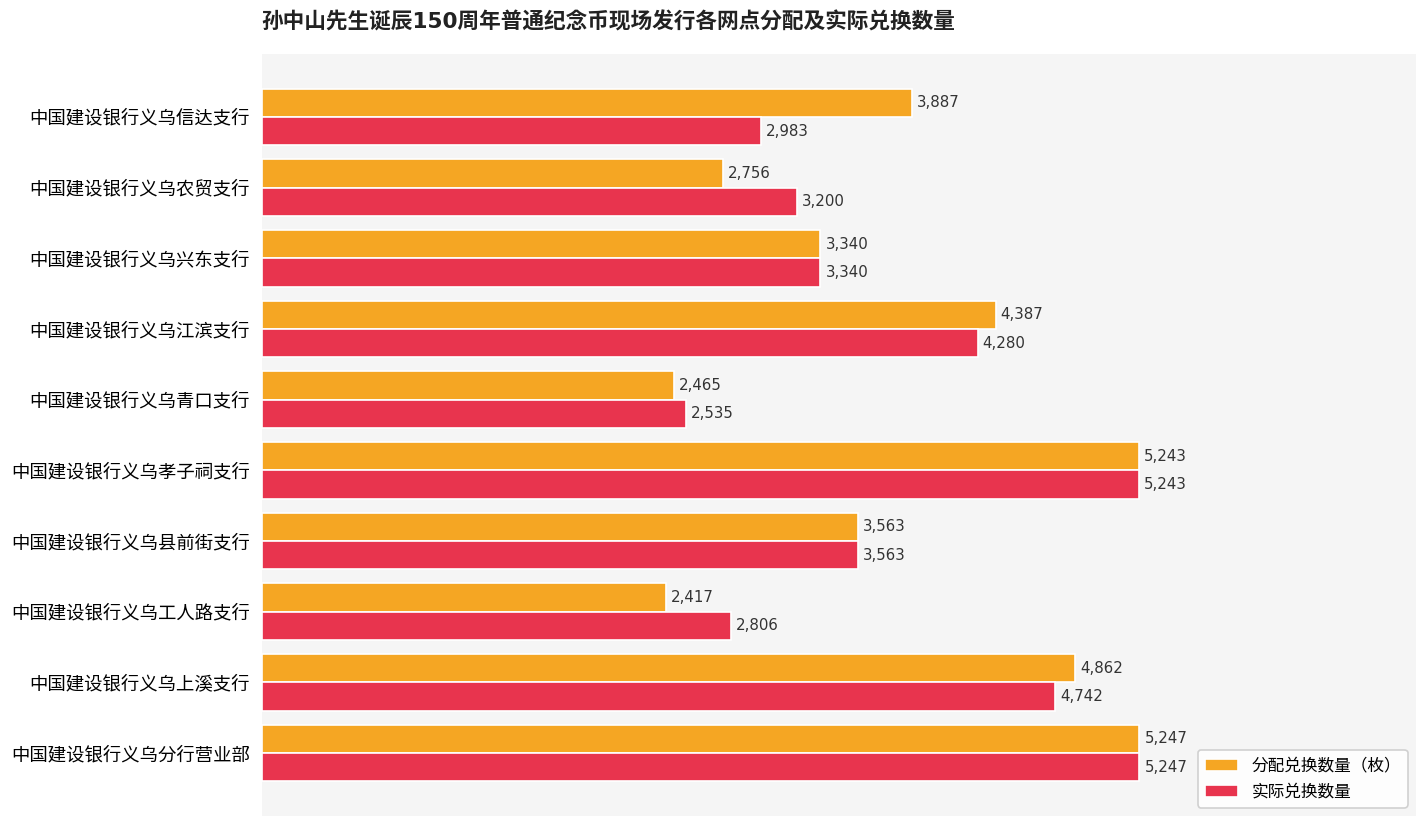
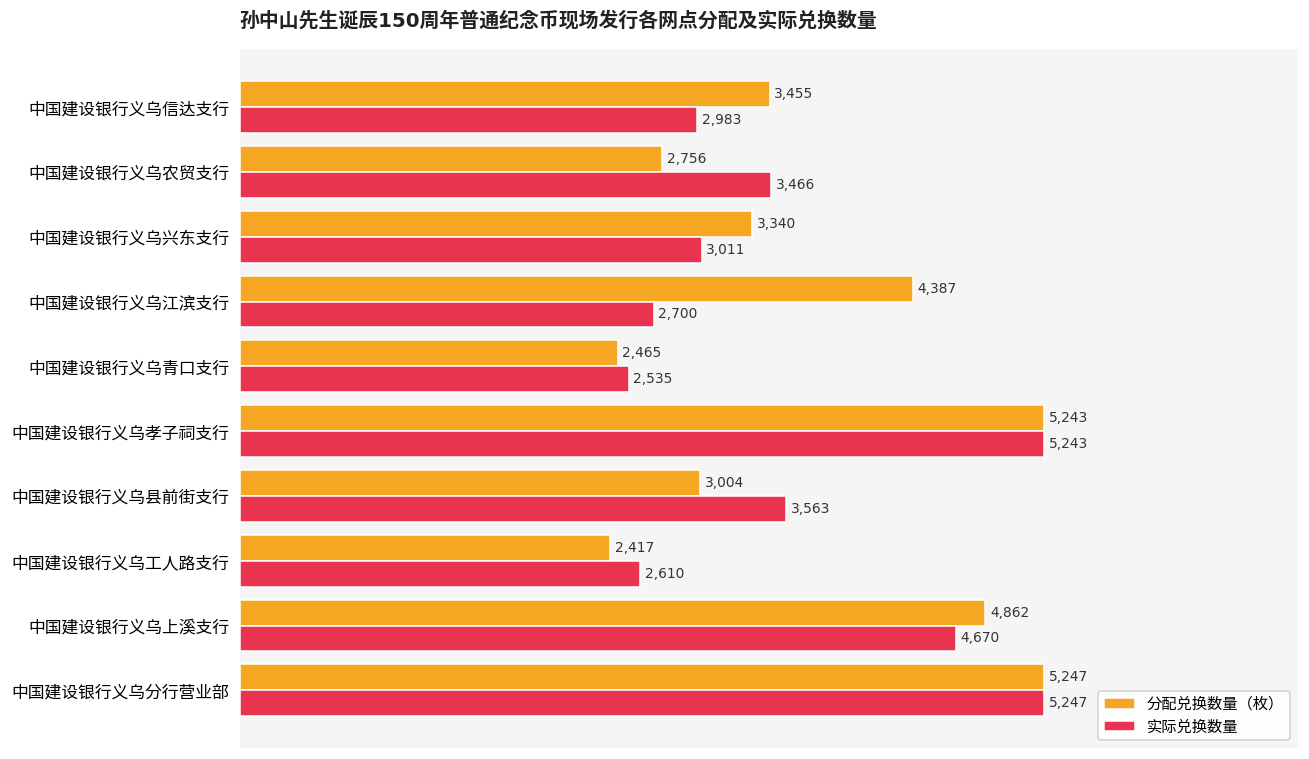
分配兑换数量（枚）, 中国建设银行义乌信达支行: 3,887 -> 3,455
实际兑换数量, 中国建设银行义乌农贸支行: 3,200 -> 3,466
实际兑换数量, 中国建设银行义乌兴东支行: 3,340 -> 3,011
实际兑换数量, 中国建设银行义乌江滨支行: 4,280 -> 2,700
分配兑换数量（枚）, 中国建设银行义乌县前街支行: 3,563 -> 3,004
实际兑换数量, 中国建设银行义乌工人路支行: 2,806 -> 2,610
实际兑换数量, 中国建设银行义乌上溪支行: 4,742 -> 4,670
